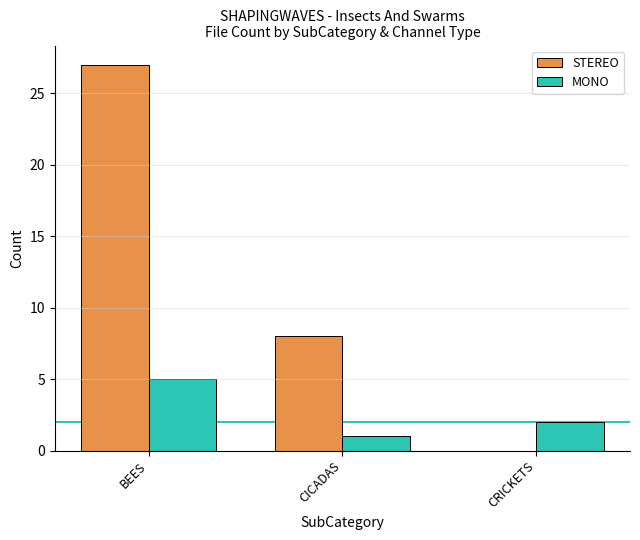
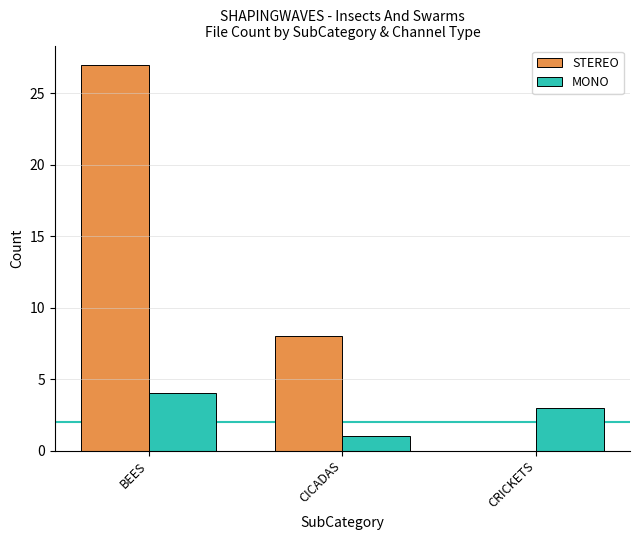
MONO, BEES: 5 -> 4
MONO, CRICKETS: 2 -> 3
